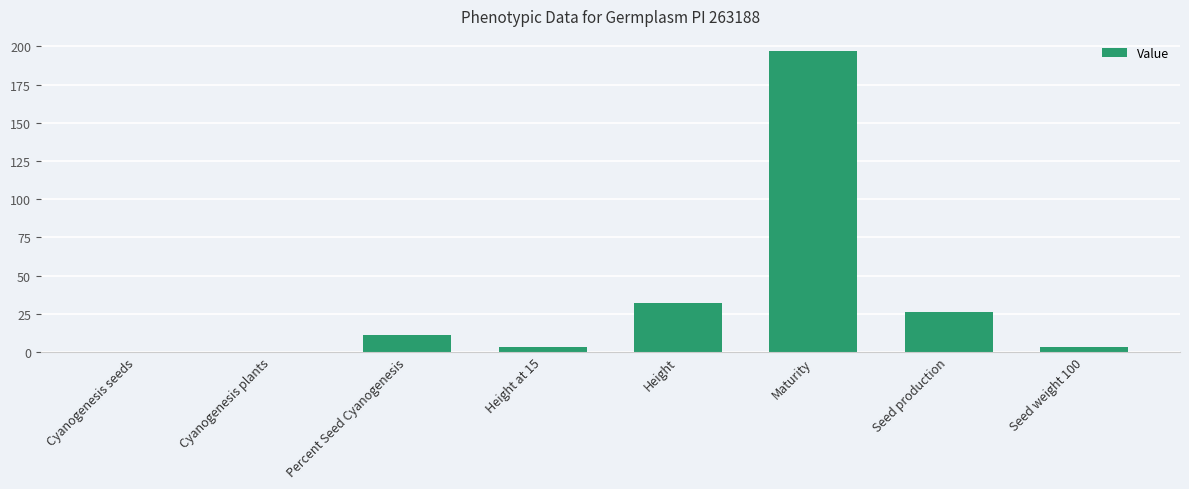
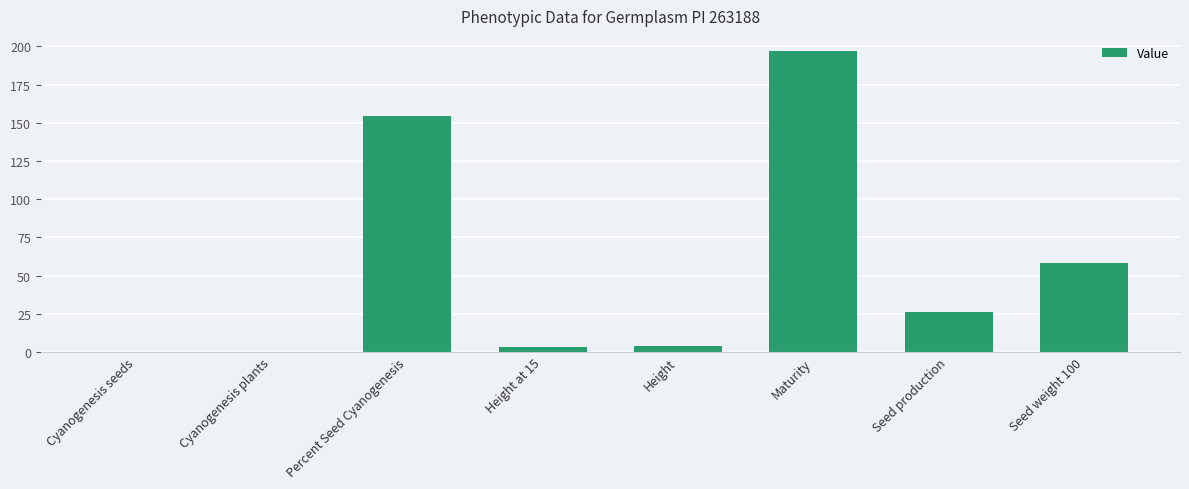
Percent Seed Cyanogenesis: 11 -> 154
Height: 32 -> 4
Seed weight 100: 4 -> 58
